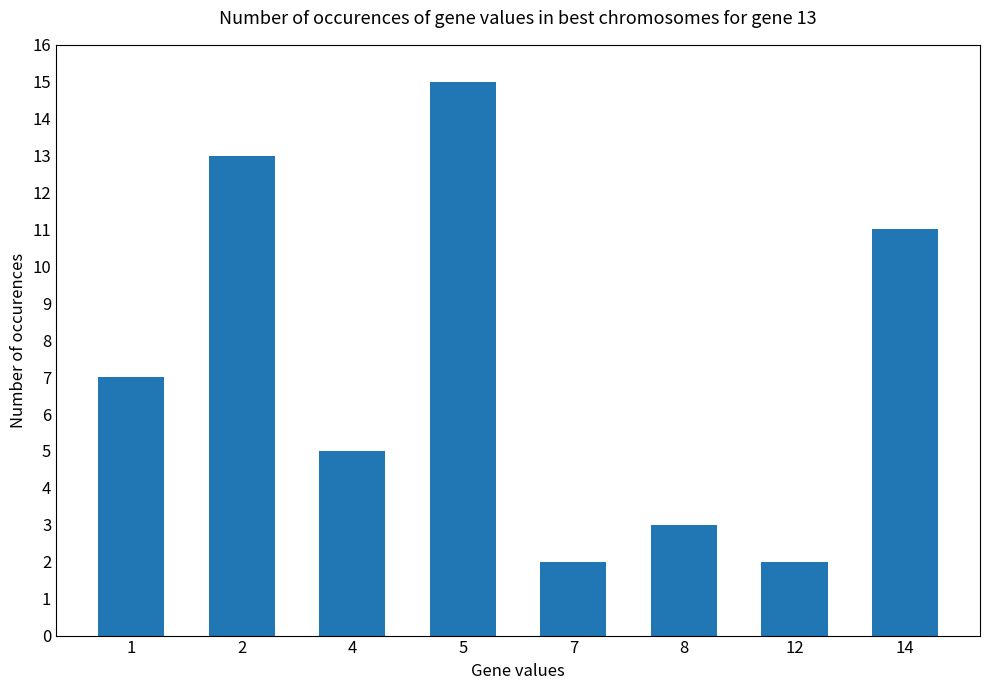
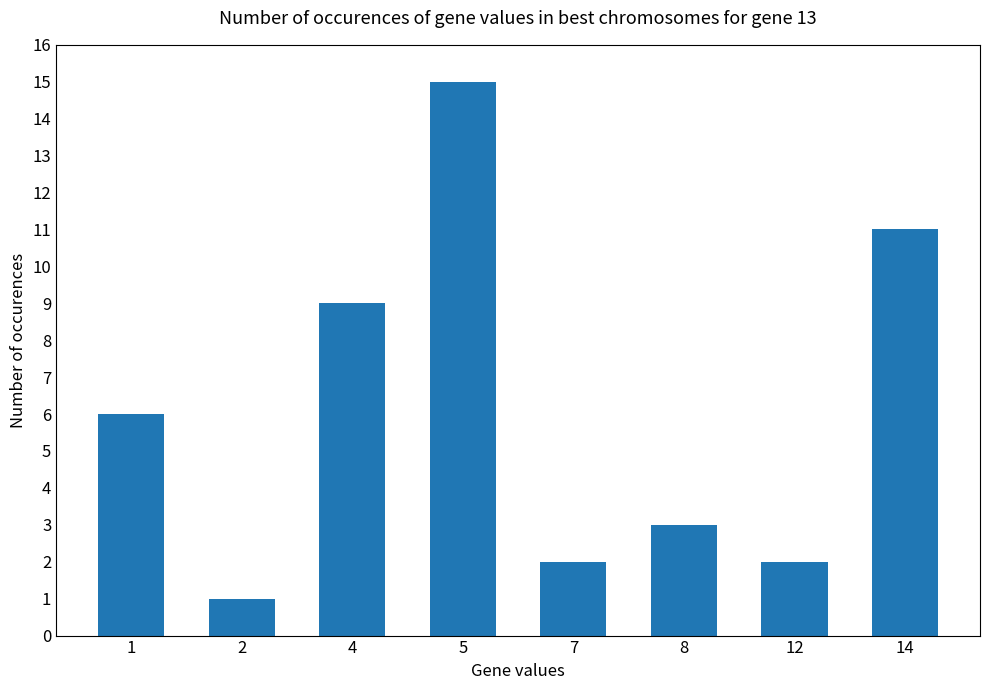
1: 7 -> 6
2: 13 -> 1
4: 5 -> 9
